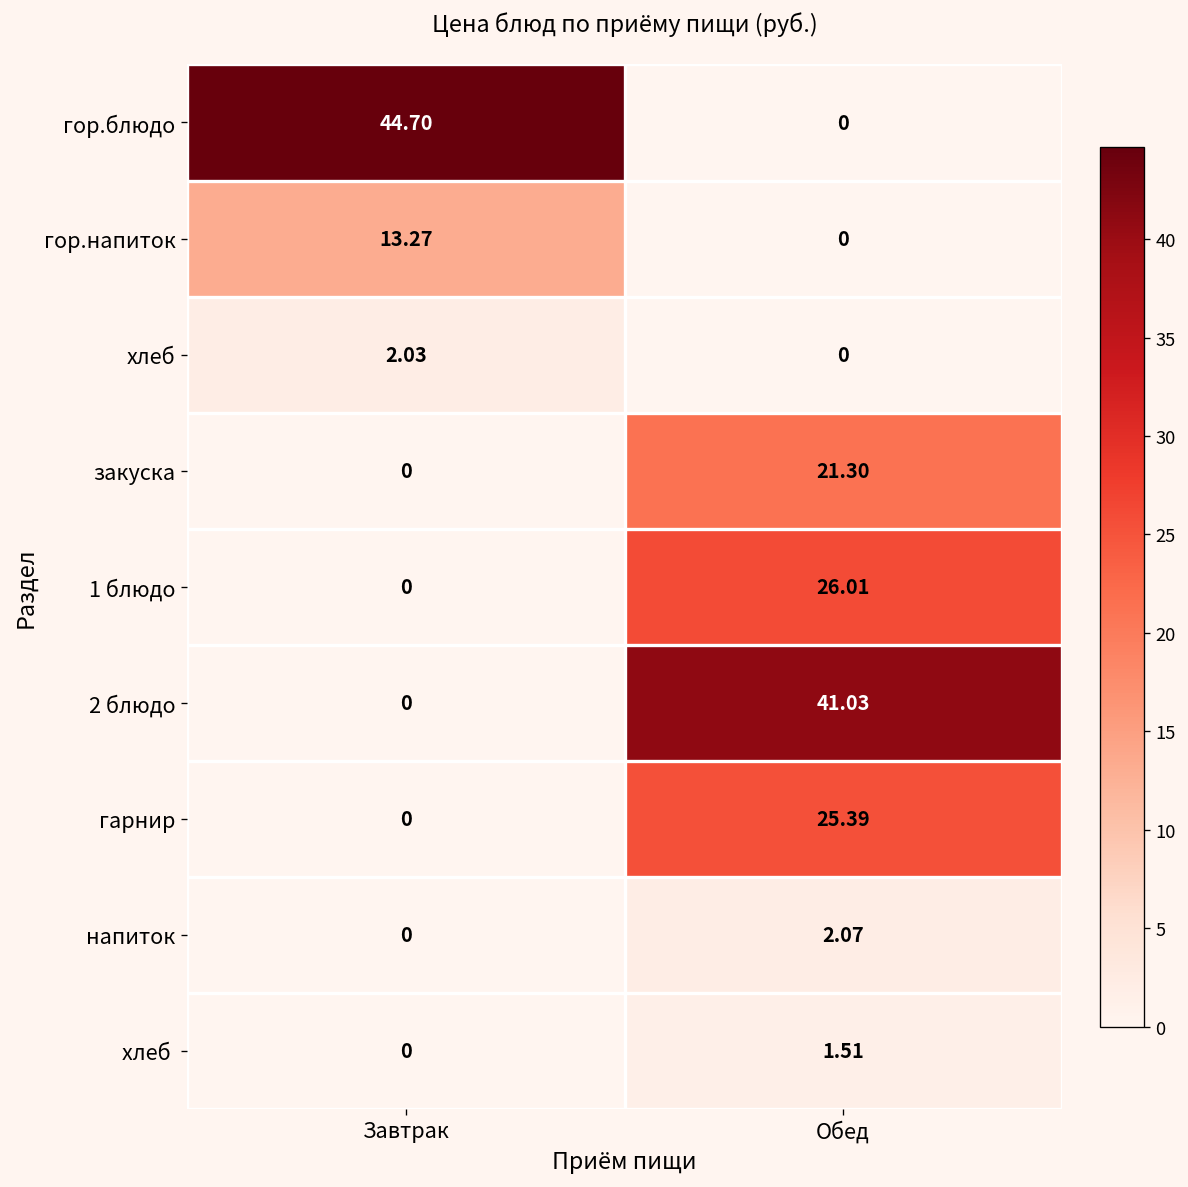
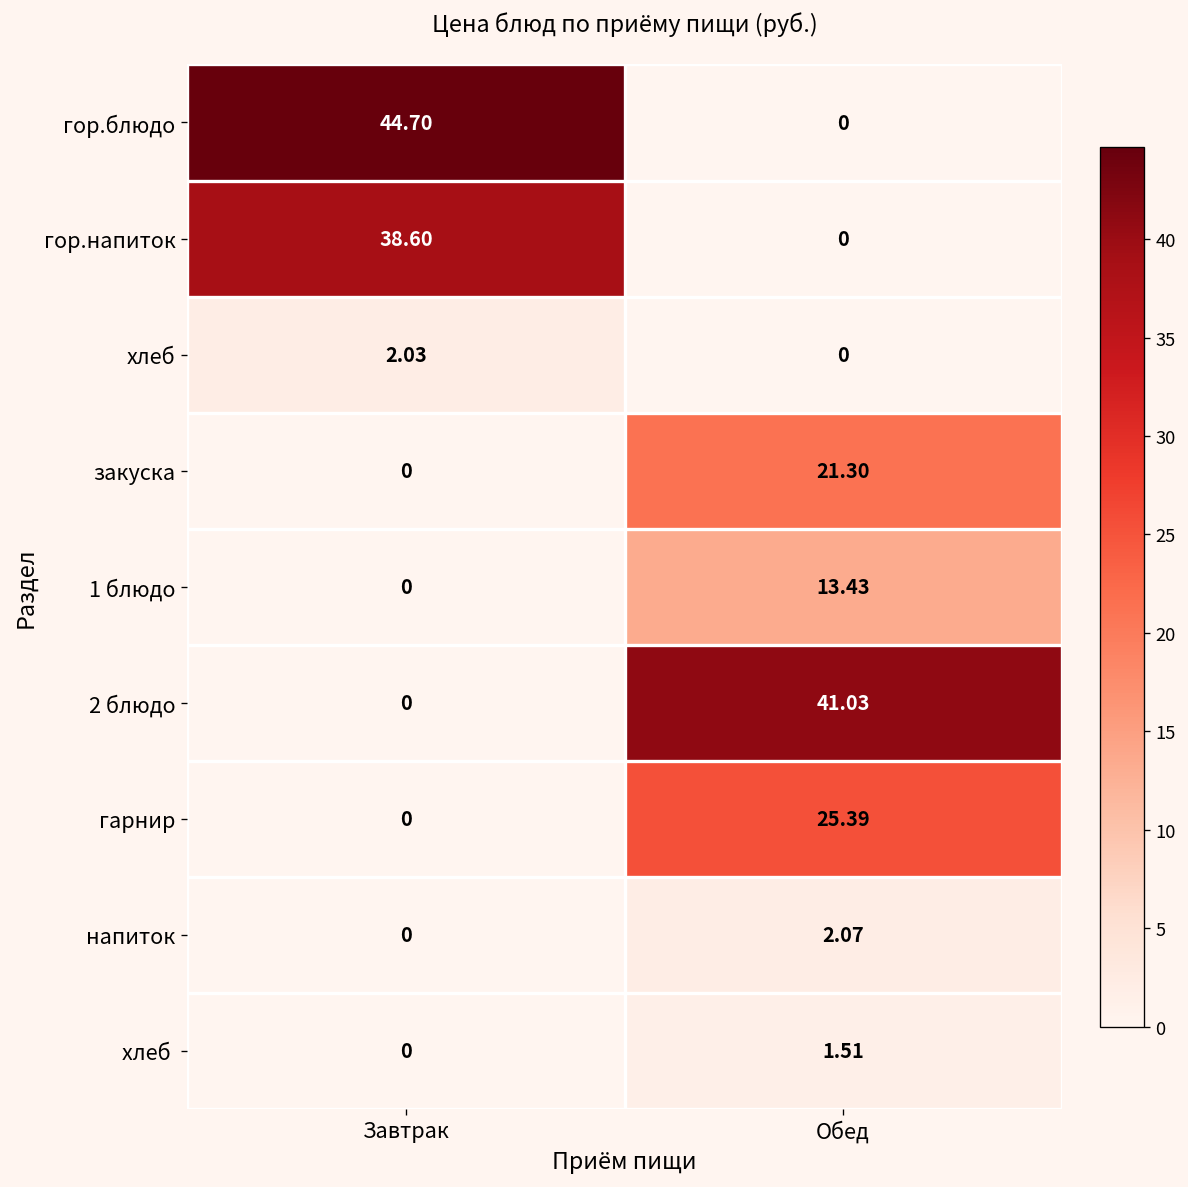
гор.напиток, Завтрак: 13.27 -> 38.60
1 блюдо, Обед: 26.01 -> 13.43
